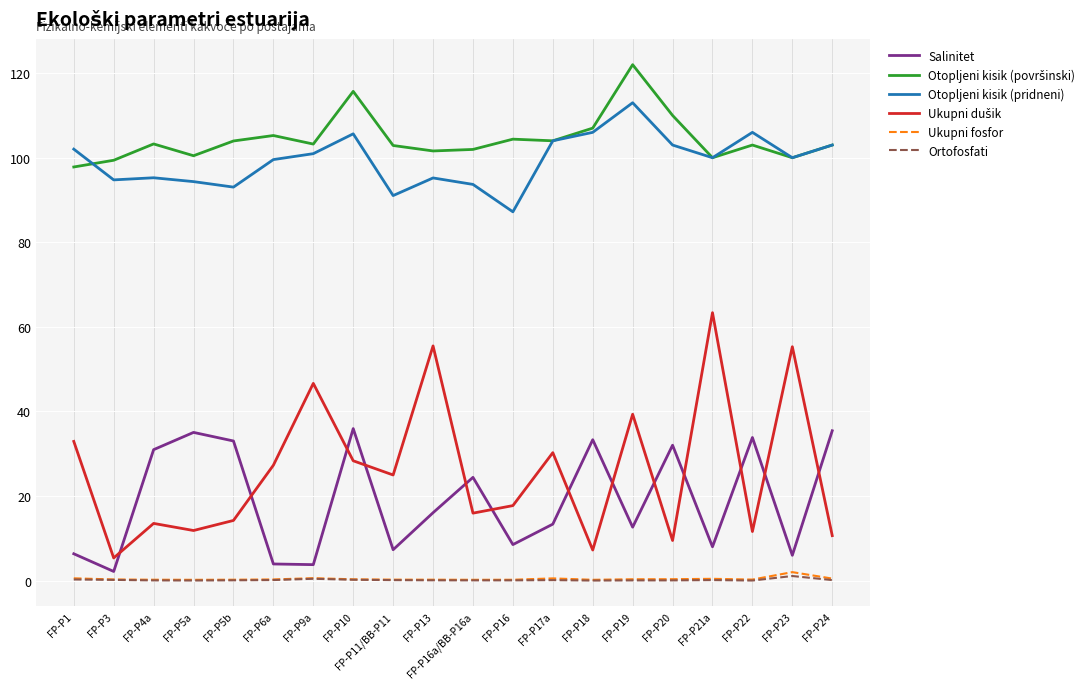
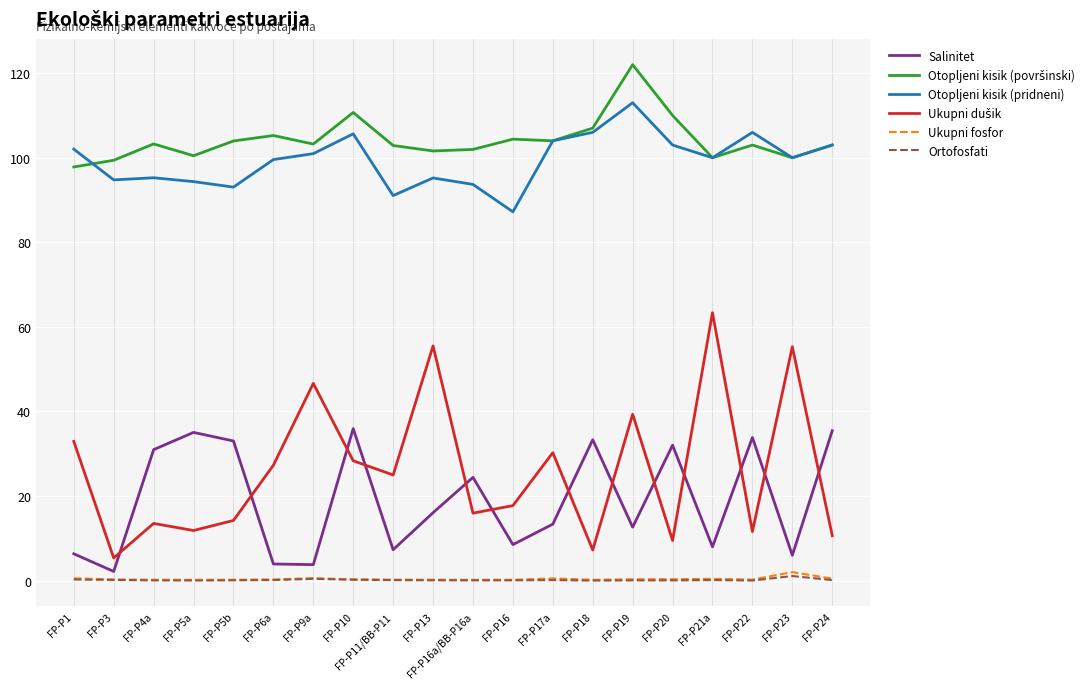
Otopljeni kisik (površinski), FP-P10: 116 -> 111
